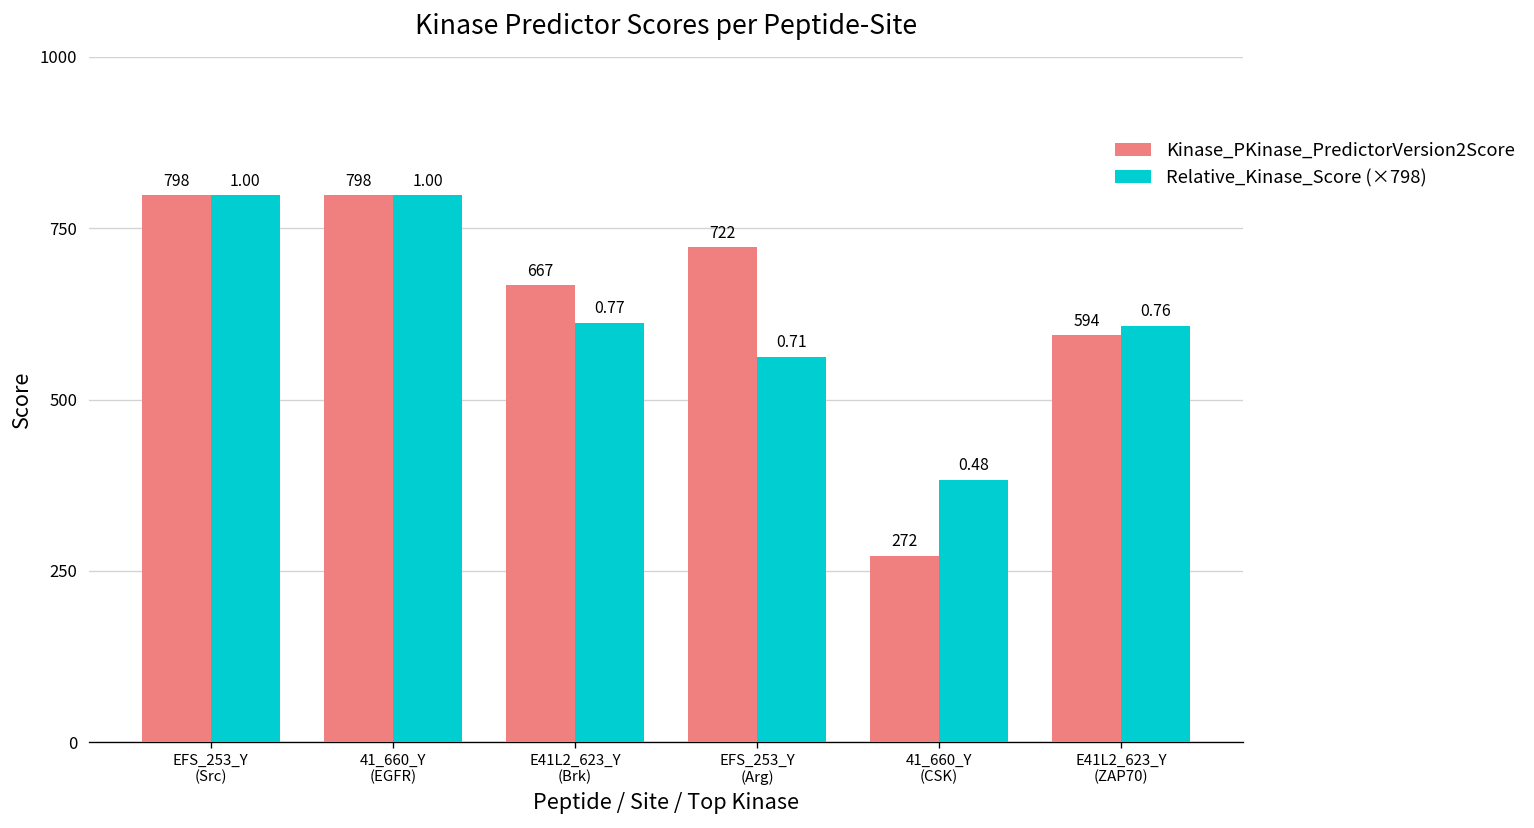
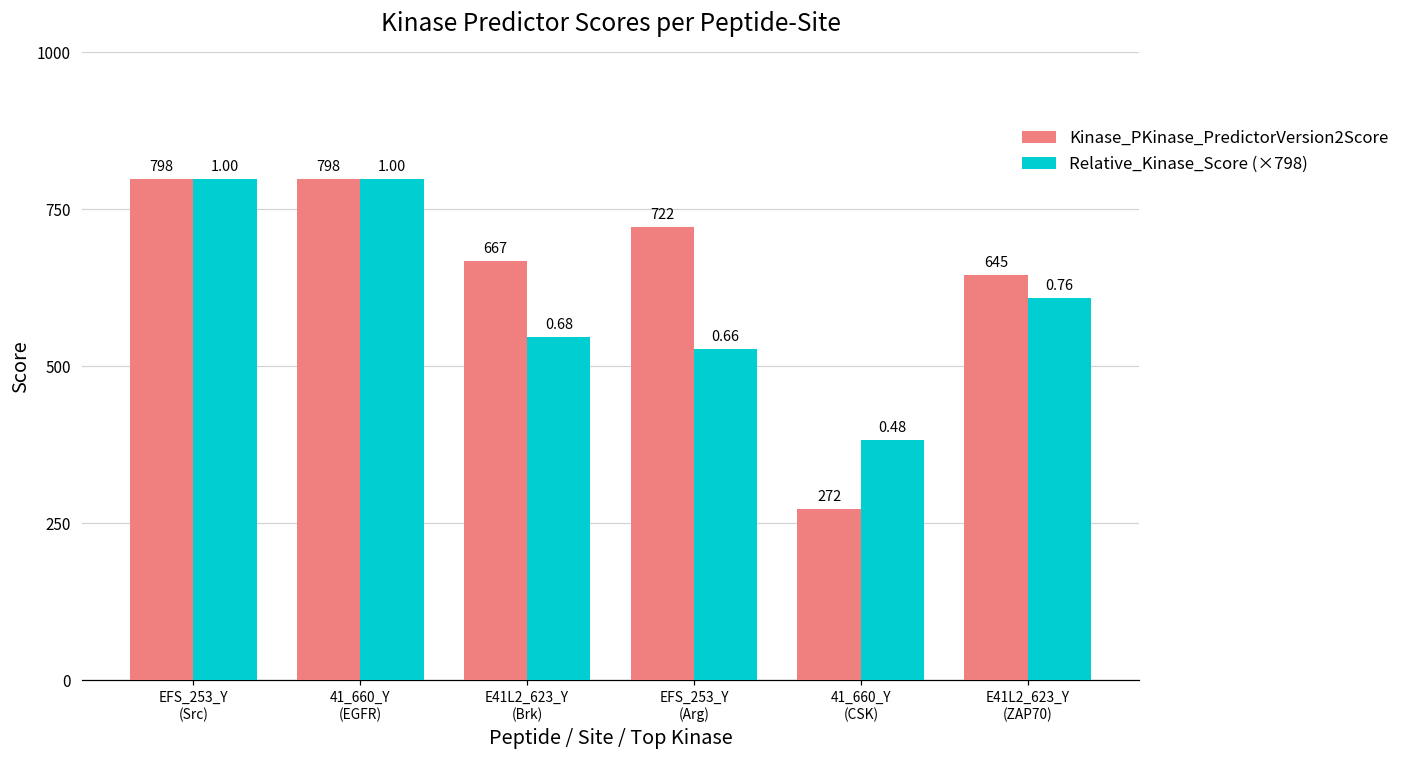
Relative_Kinase_Score (×798), E41L2_623_Y (Brk): 0.77 -> 0.68
Relative_Kinase_Score (×798), EFS_253_Y (Arg): 0.71 -> 0.66
Kinase_PKinase_PredictorVersion2Score, E41L2_623_Y (ZAP70): 594 -> 645
